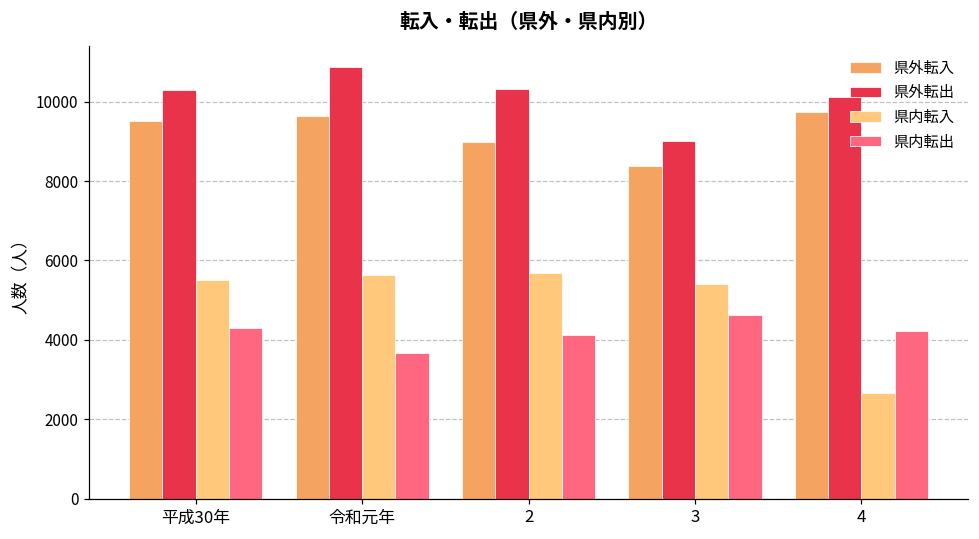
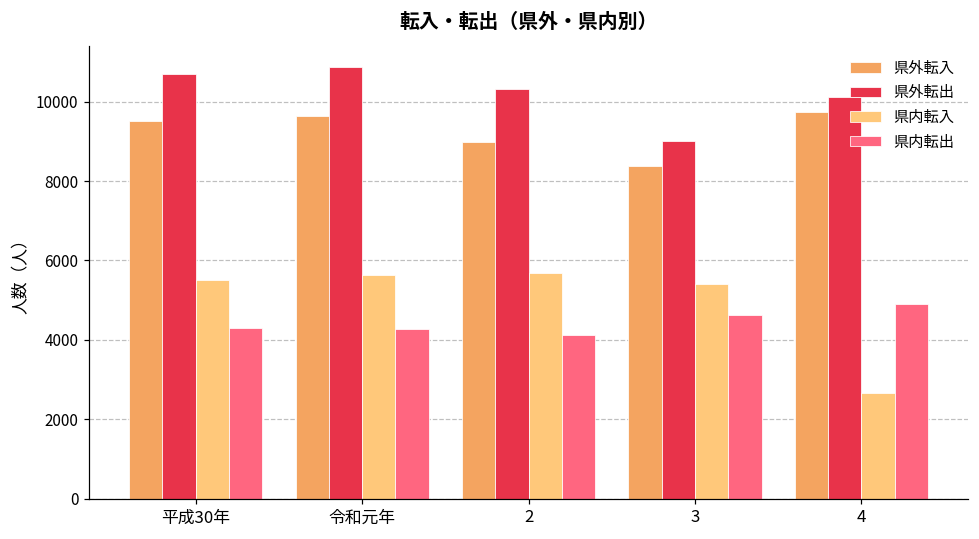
県外転出, 平成30年: 10300 -> 10700
県内転出, 令和元年: 3700 -> 4300
県内転出, 4: 4200 -> 4900
